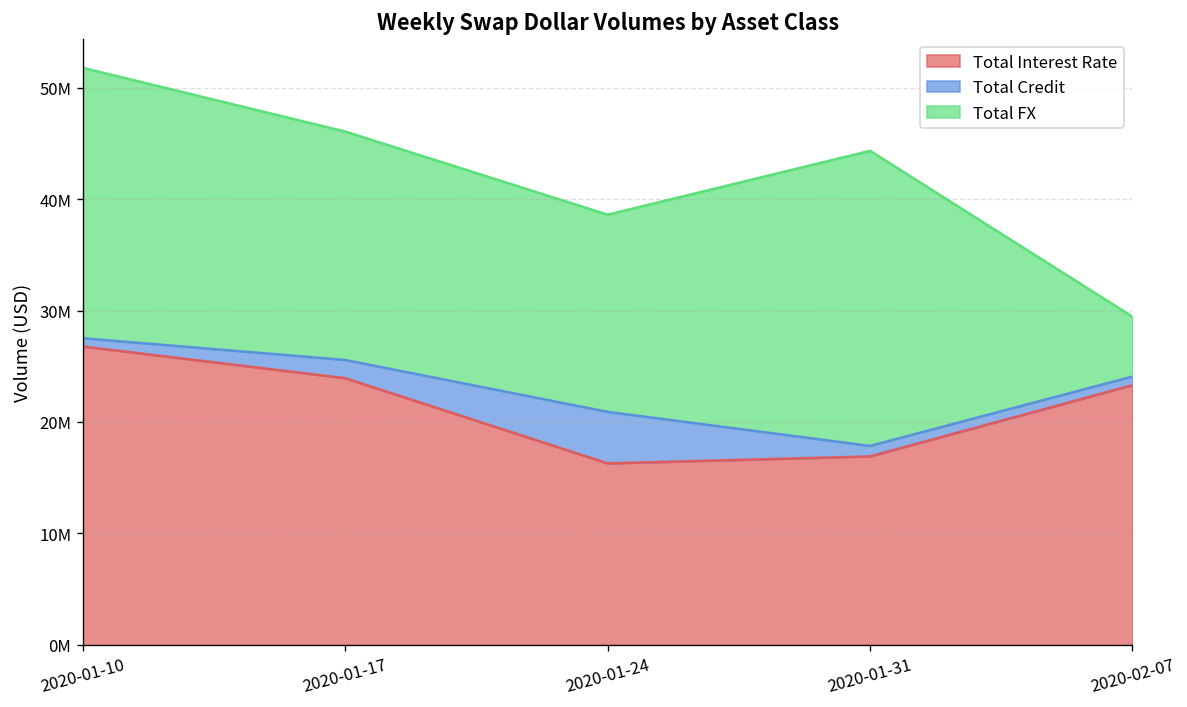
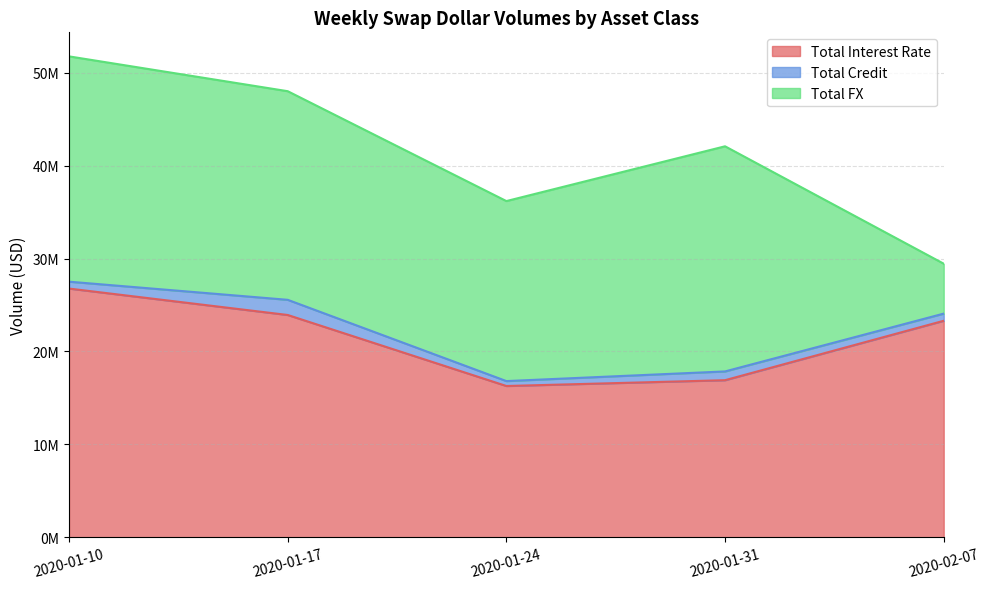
Total FX, 2020-01-17: 20000000 -> 22000000
Total Credit, 2020-01-24: 5000000 -> 1000000
Total FX, 2020-01-24: 18000000 -> 19000000
Total FX, 2020-01-31: 26000000 -> 24000000
